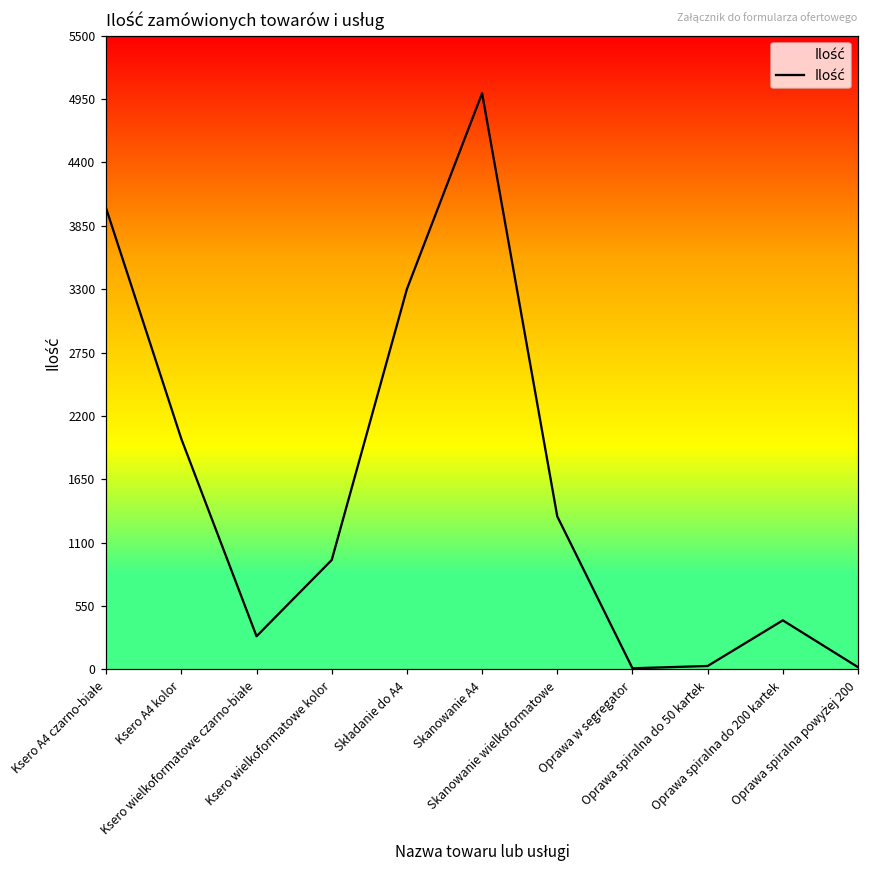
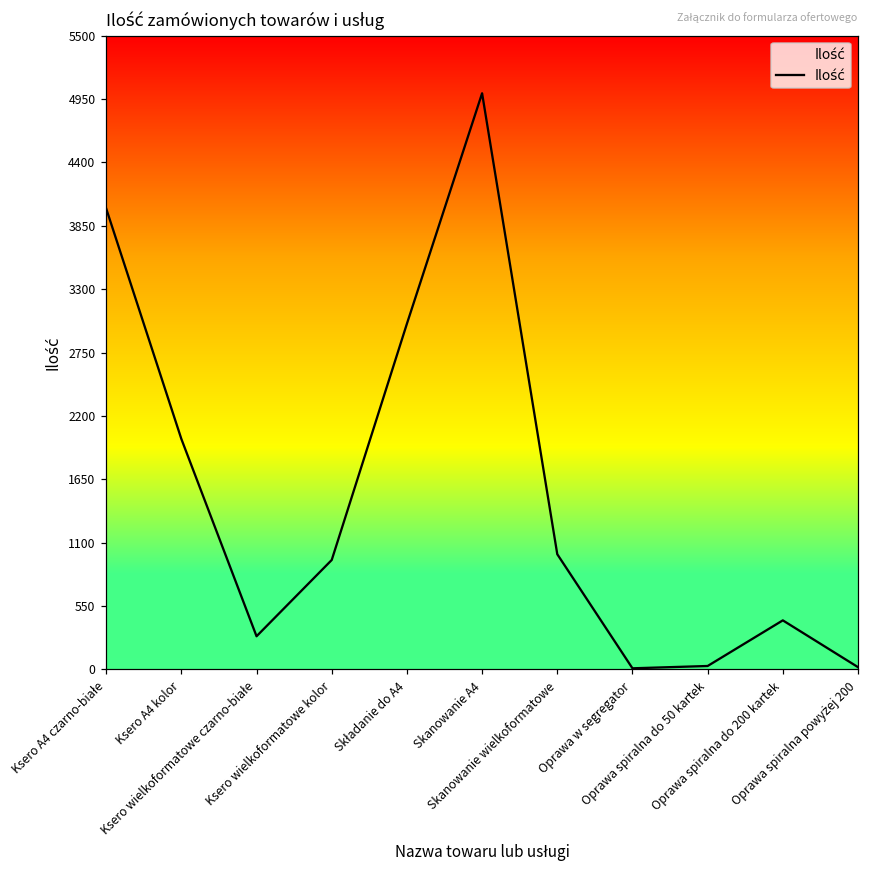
Składanie do A4: 3300 -> 3000
Skanowanie wielkoformatowe: 1330 -> 1000
